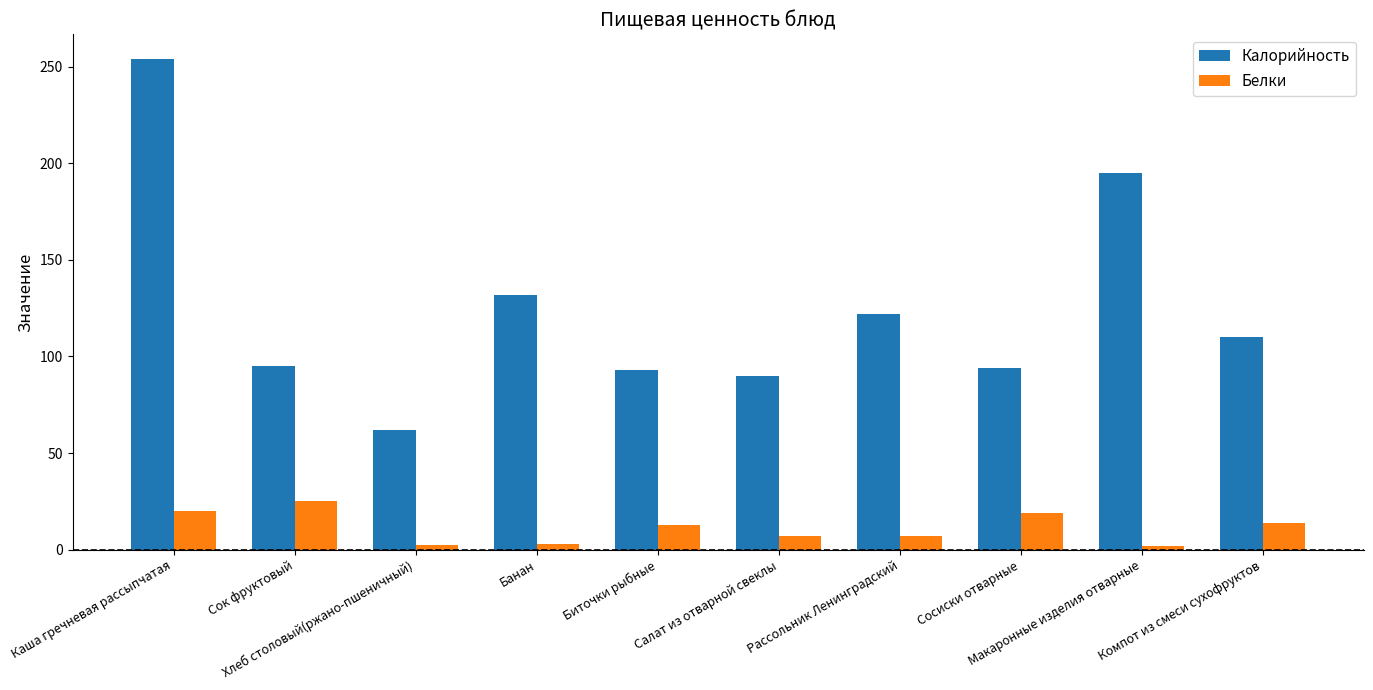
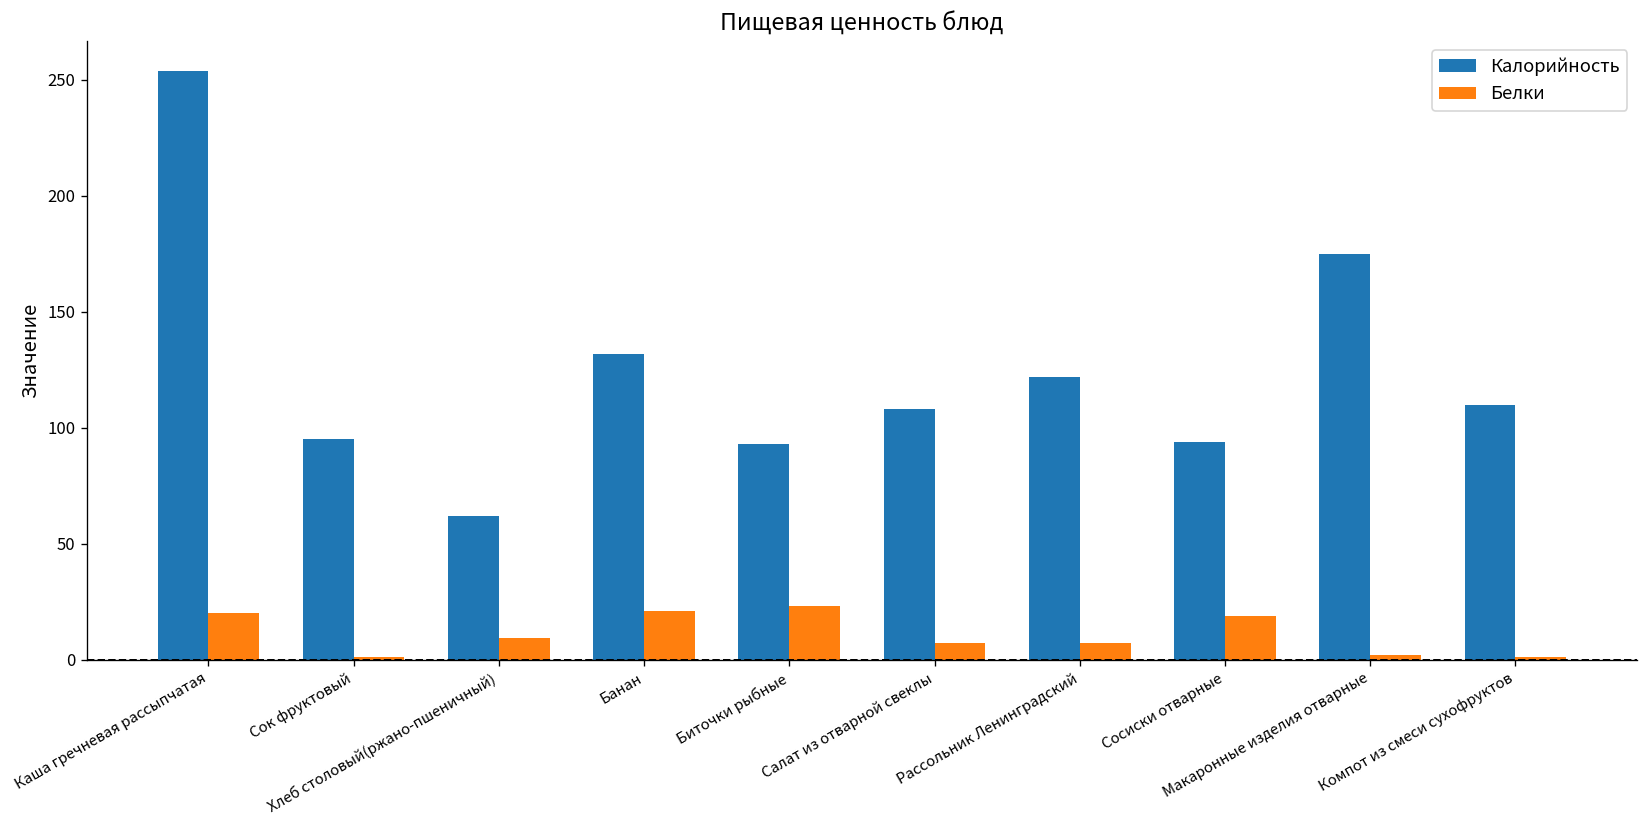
Белки, Сок фруктовый: 25 -> 1
Белки, Хлеб столовый(ржано-пшеничный): 2 -> 9
Белки, Банан: 3 -> 21
Белки, Биточки рыбные: 13 -> 23
Калорийность, Салат из отварной свеклы: 90 -> 108
Калорийность, Макаронные изделия отварные: 195 -> 175
Белки, Компот из смеси сухофруктов: 14 -> 1
